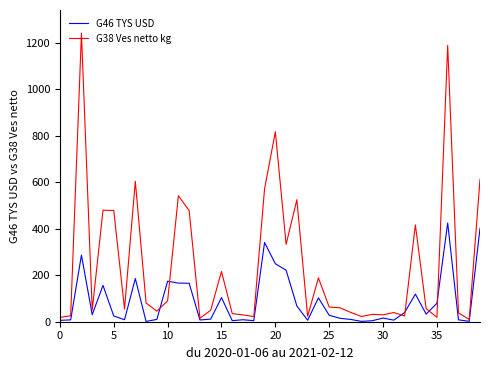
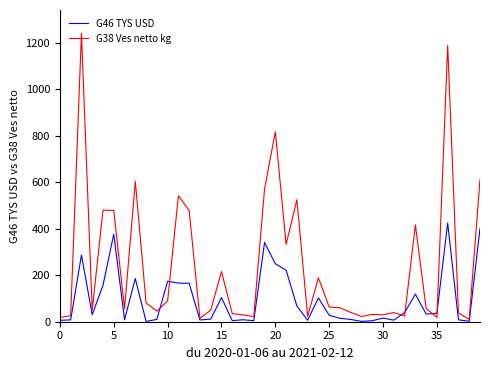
G46 TYS USD, 5: 20 -> 380
G46 TYS USD, 35: 80 -> 40
